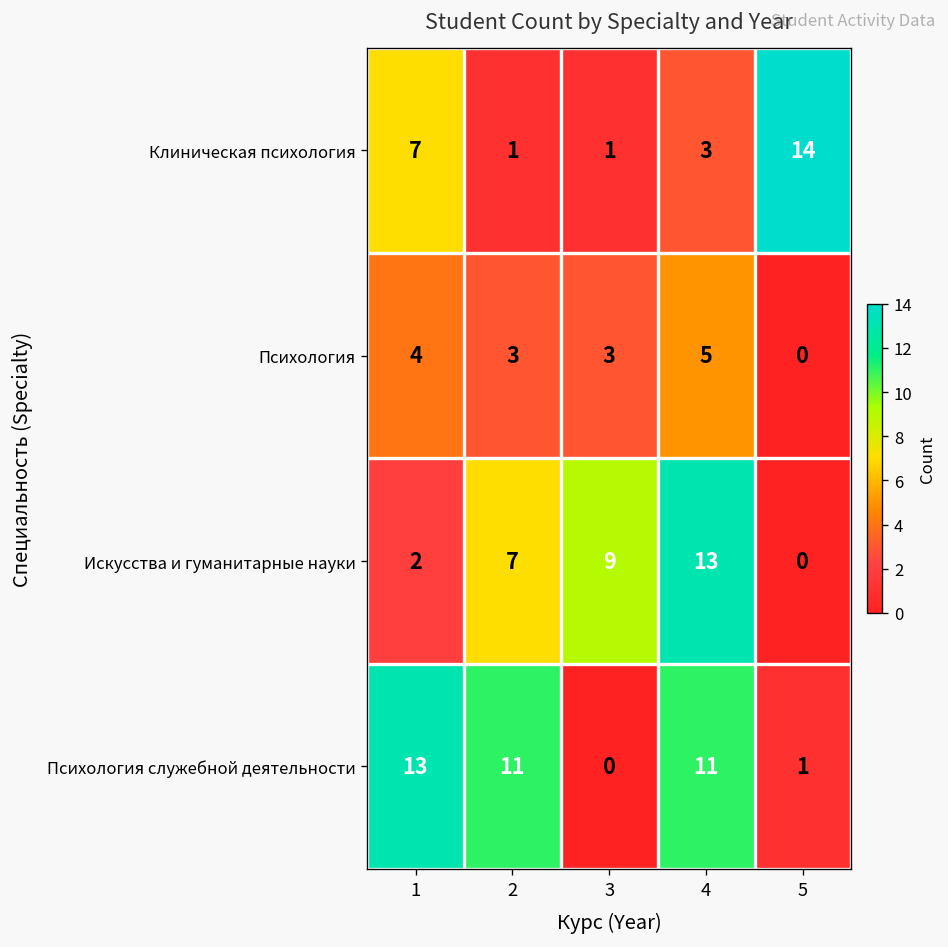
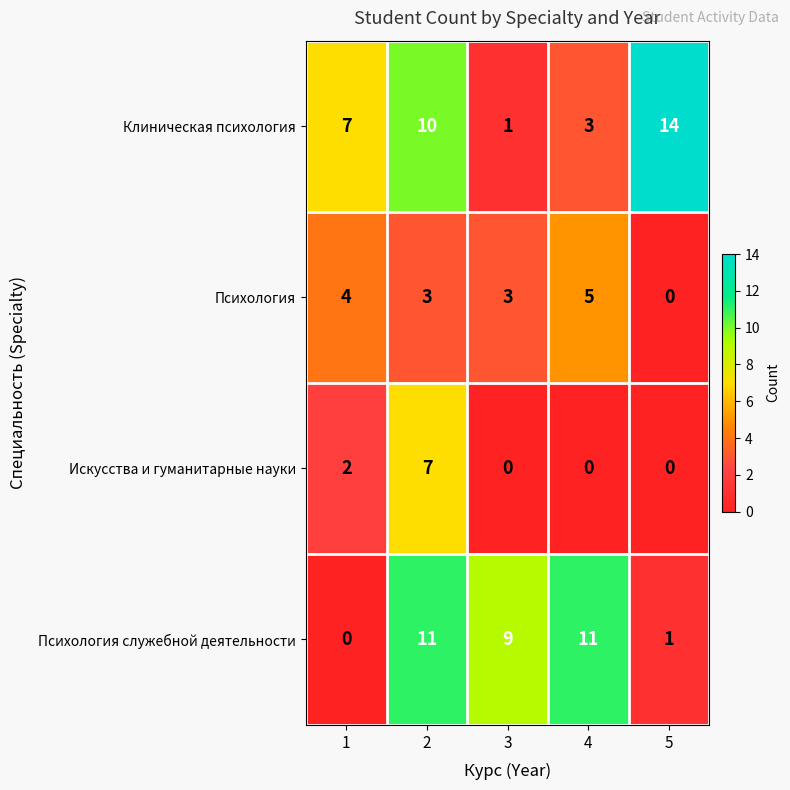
Клиническая психология, 2: 1 -> 10
Искусства и гуманитарные науки, 3: 9 -> 0
Искусства и гуманитарные науки, 4: 13 -> 0
Психология служебной деятельности, 1: 13 -> 0
Психология служебной деятельности, 3: 0 -> 9
